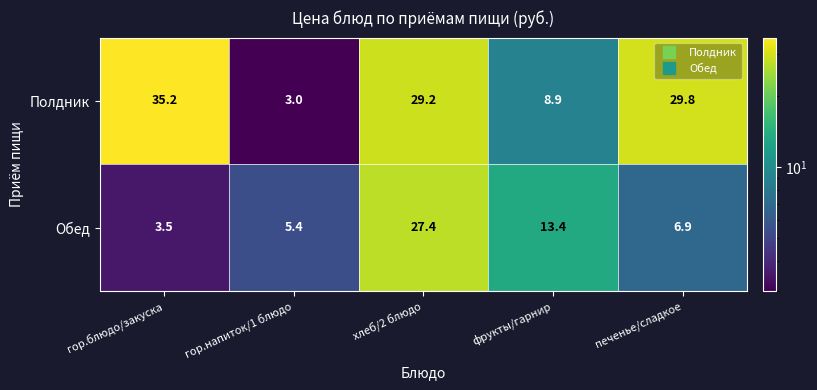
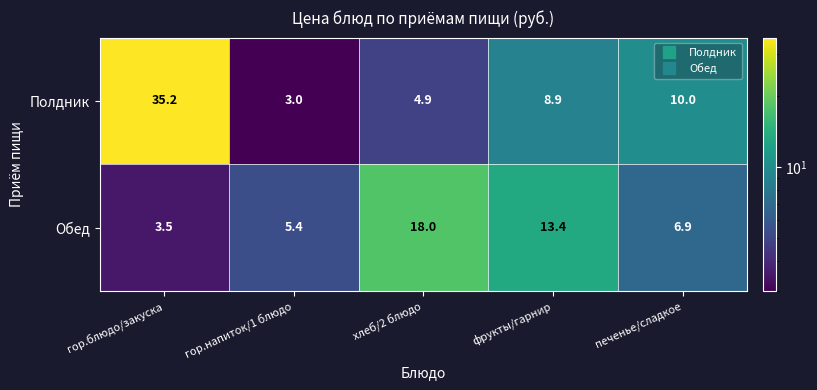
Полдник, хлеб/2 блюдо: 29.2 -> 4.9
Полдник, печенье/сладкое: 29.8 -> 10.0
Обед, хлеб/2 блюдо: 27.4 -> 18.0
